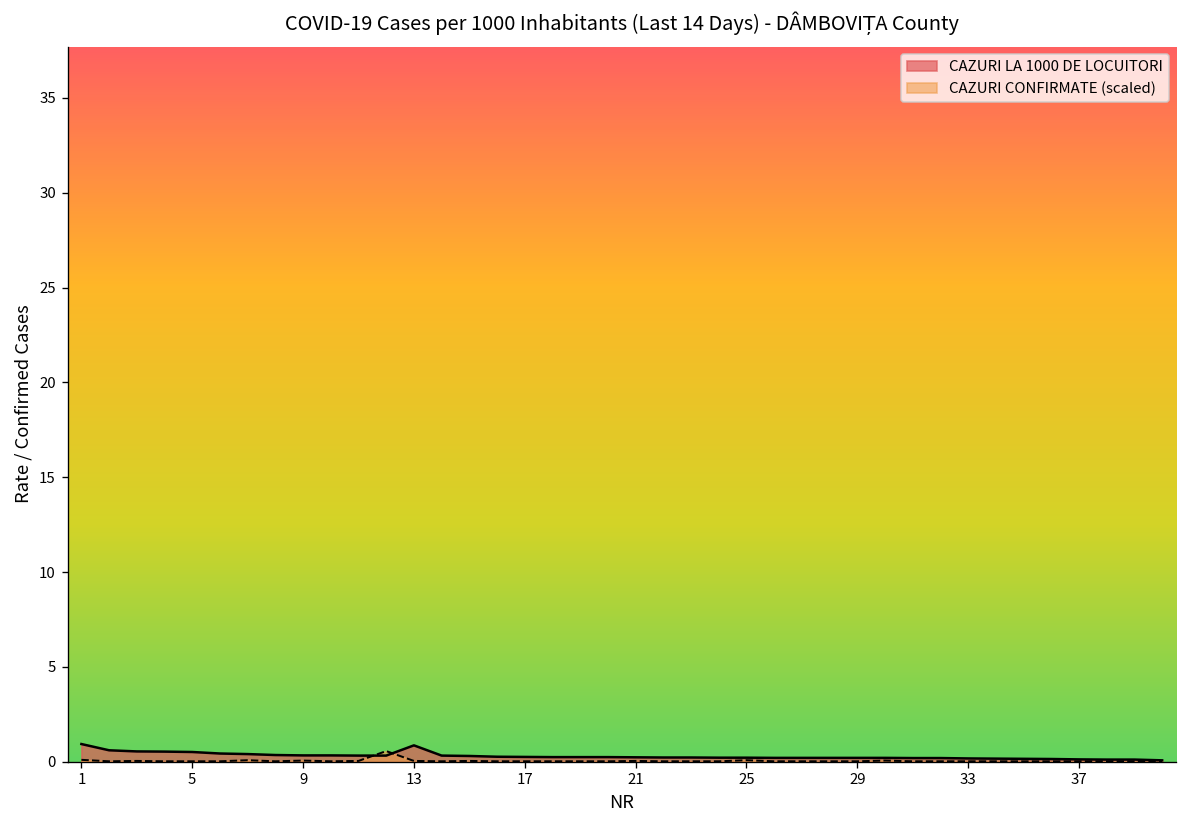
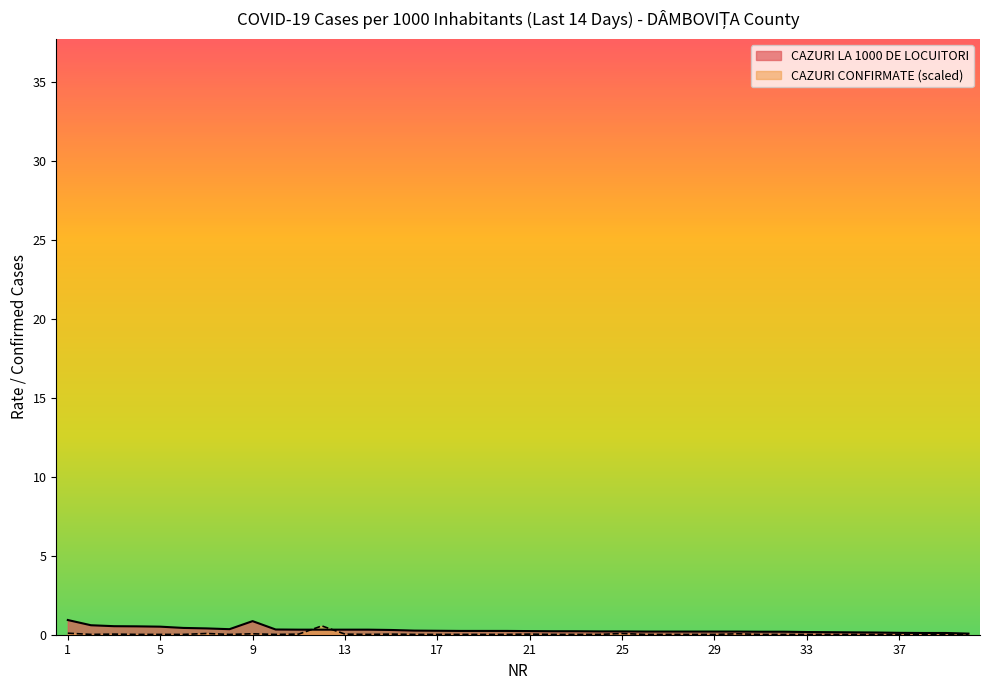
CAZURI LA 1000 DE LOCUITORI, 9: 0.3 -> 0.9
CAZURI LA 1000 DE LOCUITORI, 13: 0.9 -> 0.3
